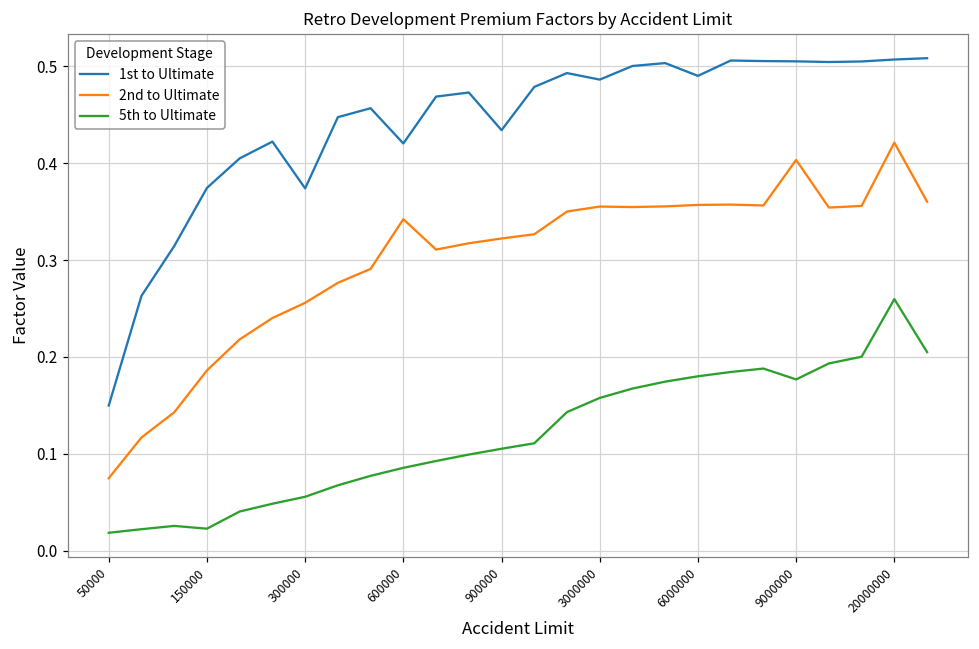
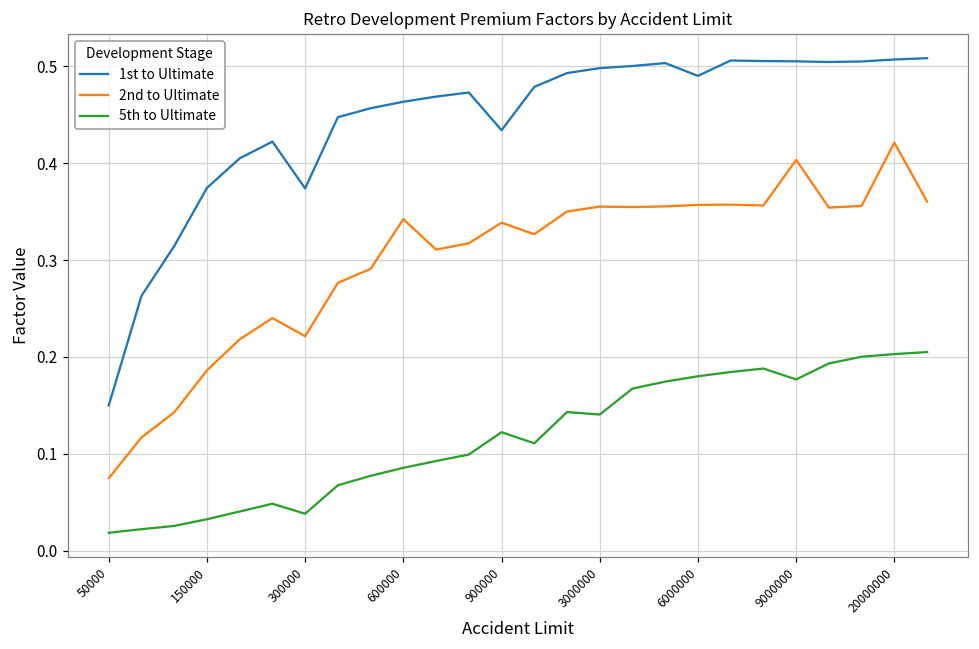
5th to Ultimate, 150000: 0.02 -> 0.03
2nd to Ultimate, 300000: 0.26 -> 0.22
5th to Ultimate, 300000: 0.06 -> 0.04
1st to Ultimate, 600000: 0.42 -> 0.46
2nd to Ultimate, 900000: 0.32 -> 0.34
5th to Ultimate, 900000: 0.11 -> 0.12
1st to Ultimate, 3000000: 0.49 -> 0.50
5th to Ultimate, 3000000: 0.16 -> 0.14
5th to Ultimate, 20000000: 0.26 -> 0.20
